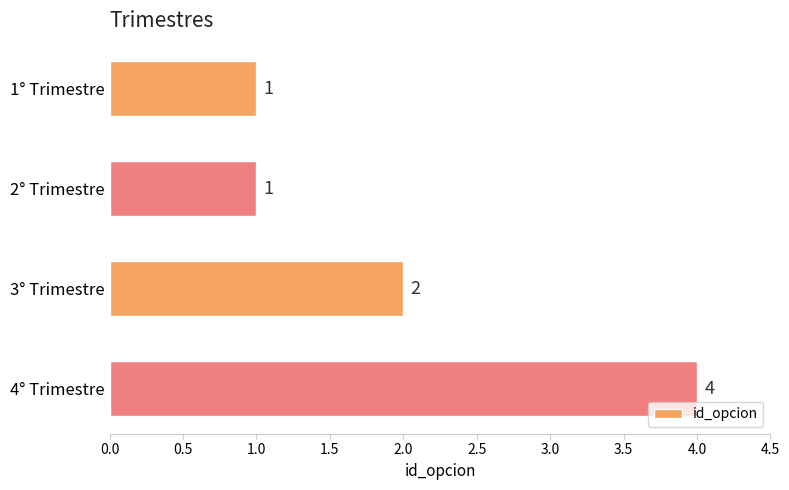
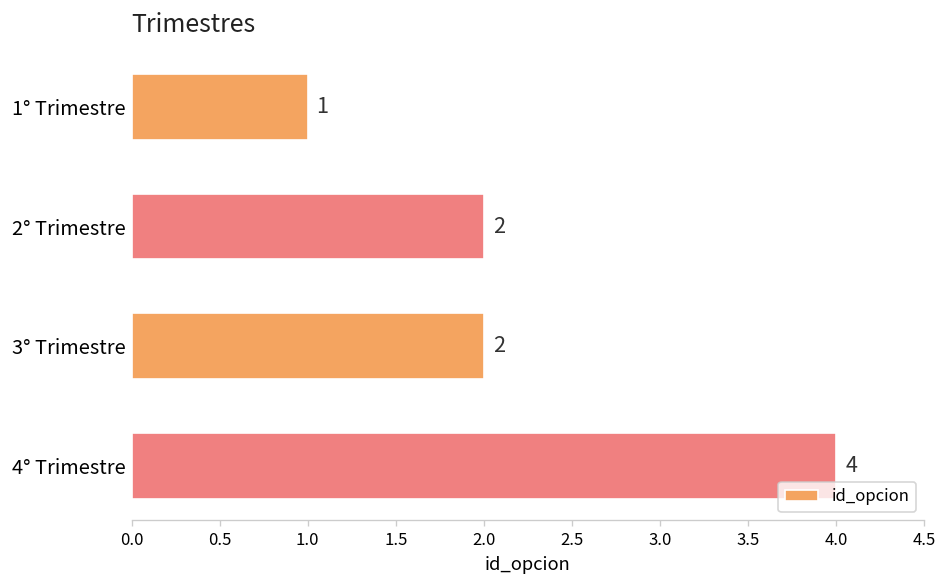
2° Trimestre: 1 -> 2
